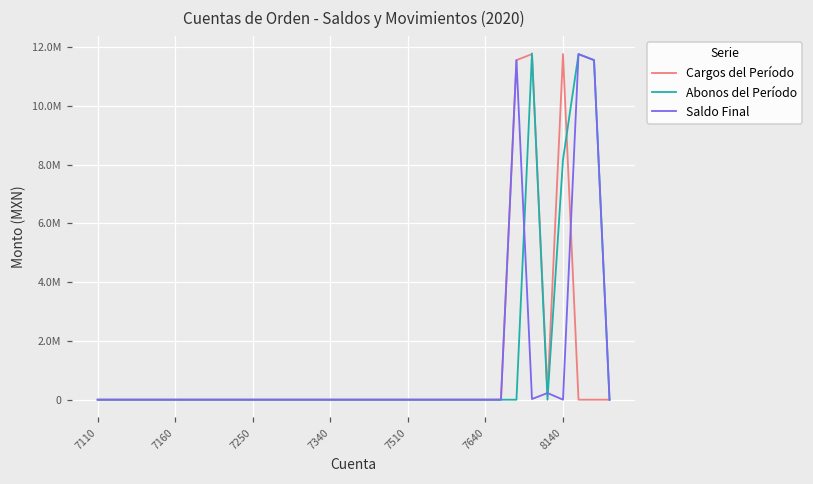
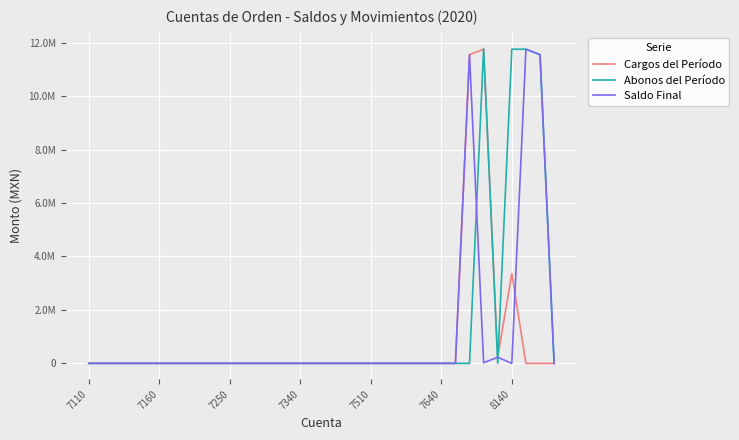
Cargos del Período, 8140: 11800000 -> 3400000
Abonos del Período, 8140: 8200000 -> 11800000
